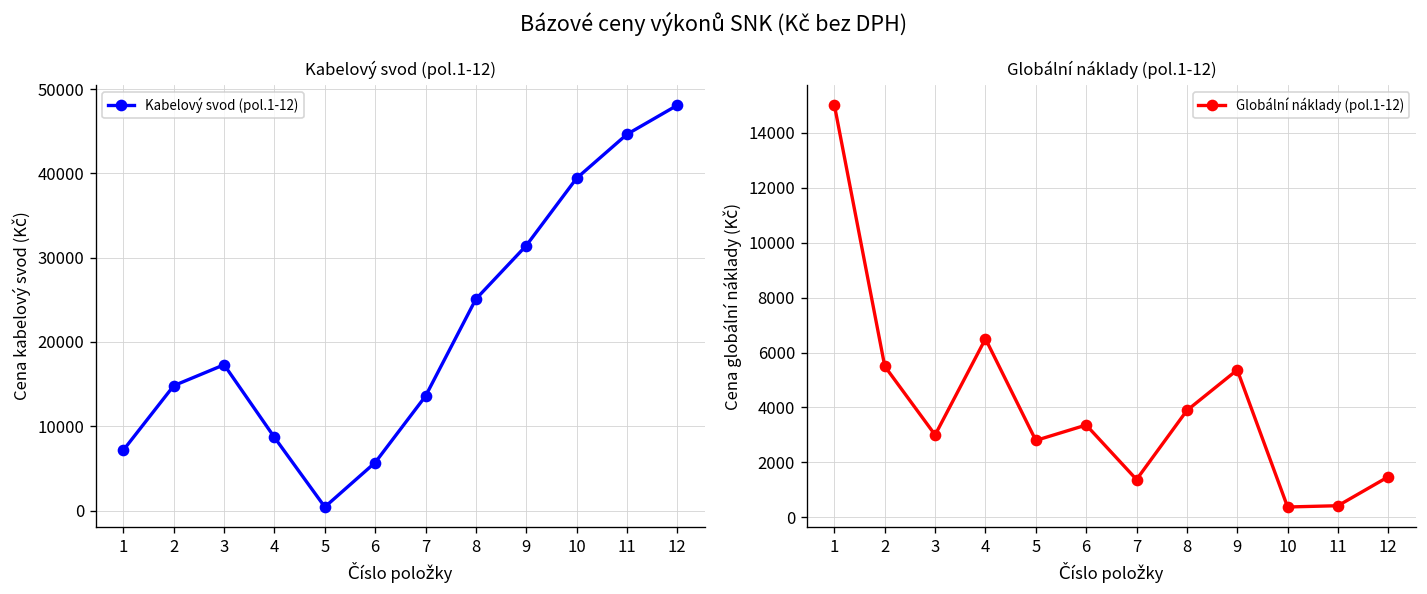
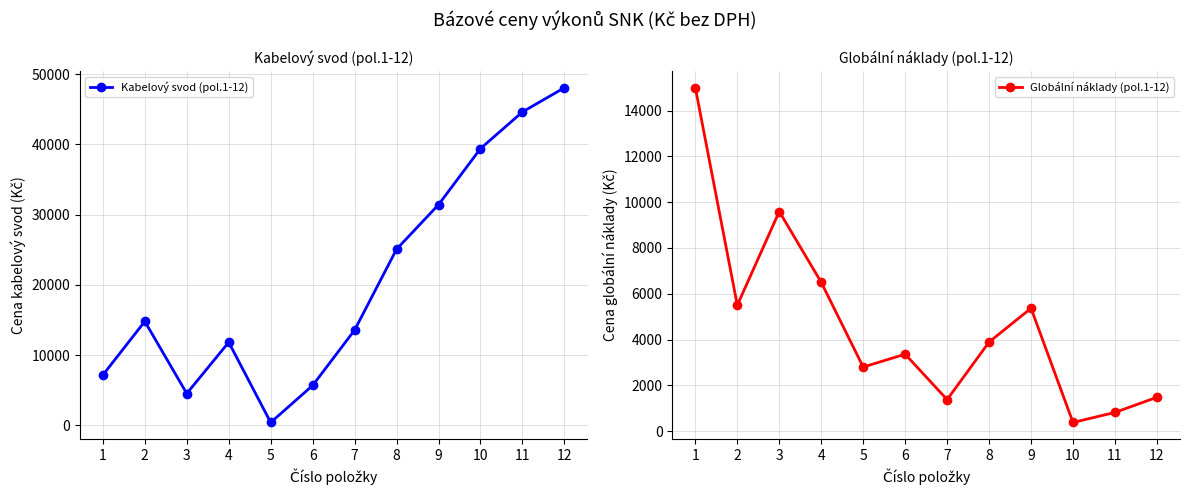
Kabelový svod (pol.1-12), 3: 17000 -> 5000
Kabelový svod (pol.1-12), 4: 9000 -> 12000
Globální náklady (pol.1-12), 3: 3000 -> 9600
Globální náklady (pol.1-12), 11: 400 -> 800
